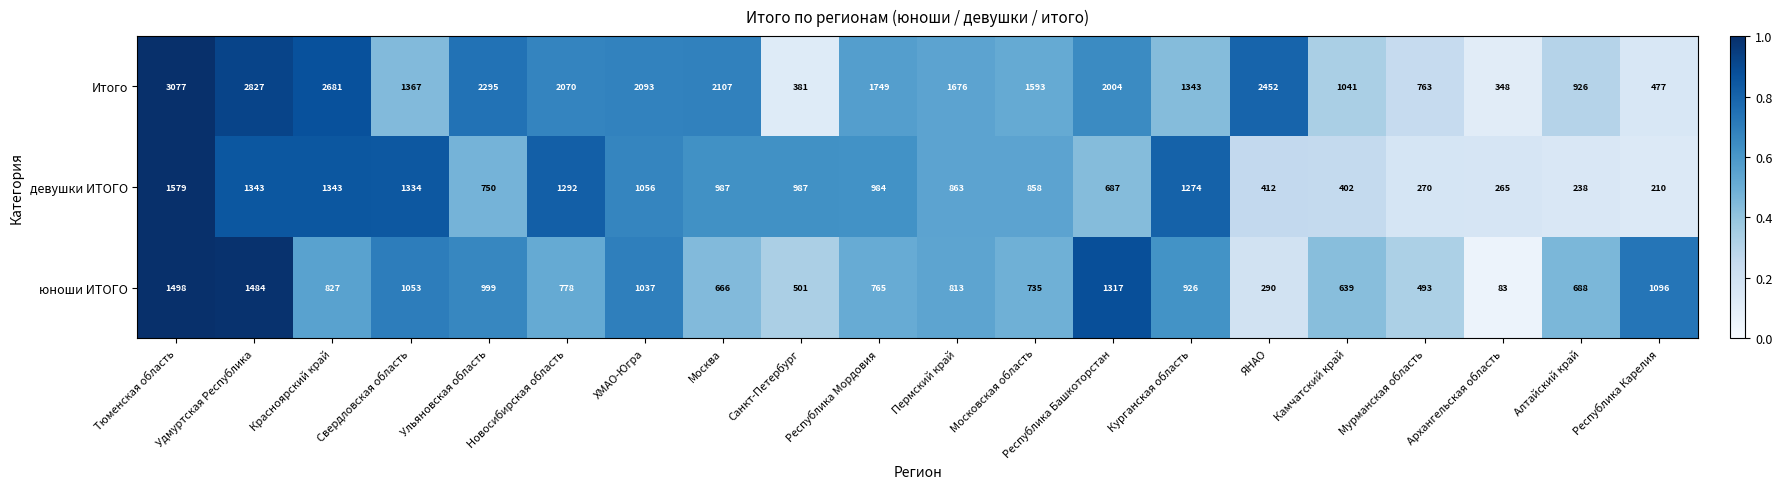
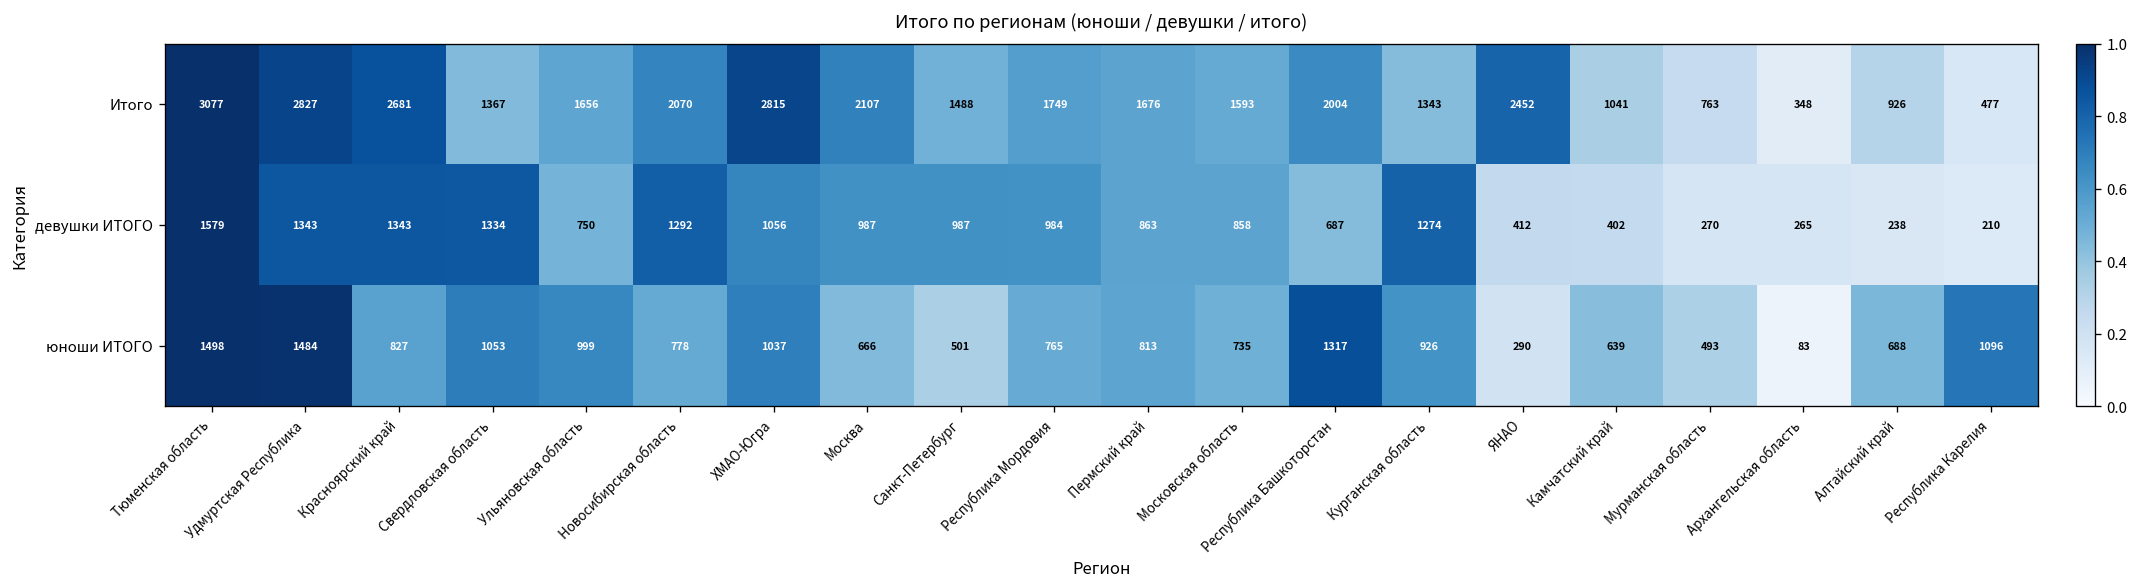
Итого, Ульяновская область: 2295 -> 1656
Итого, ХМАО-Югра: 2093 -> 2815
Итого, Санкт-Петербург: 381 -> 1488
